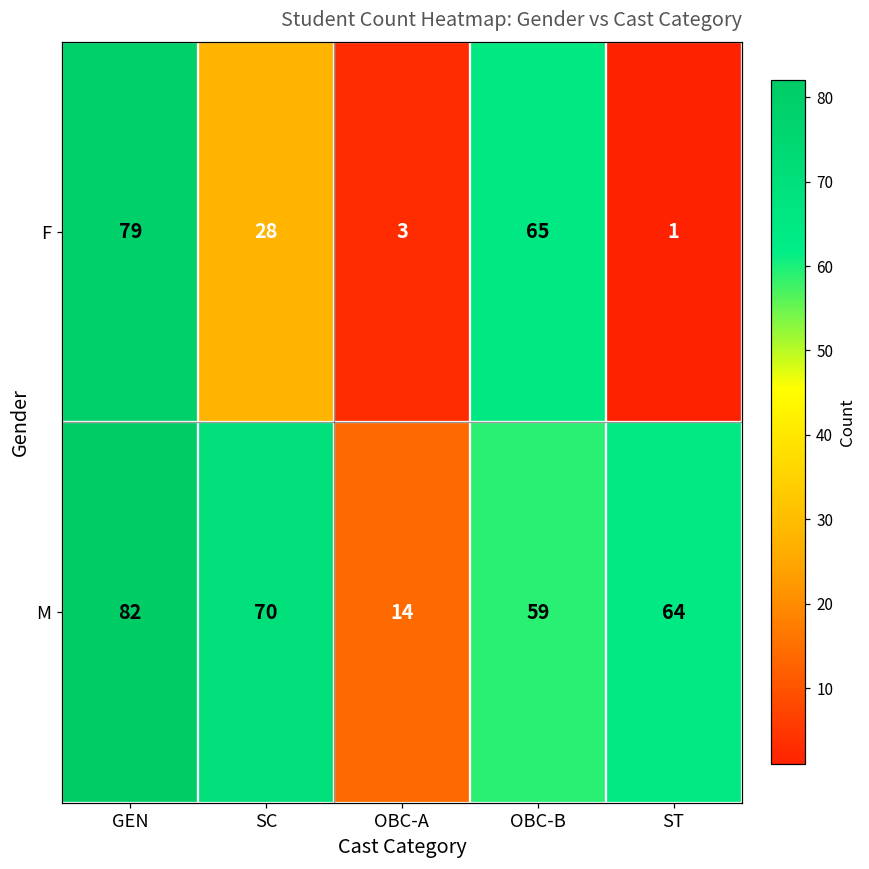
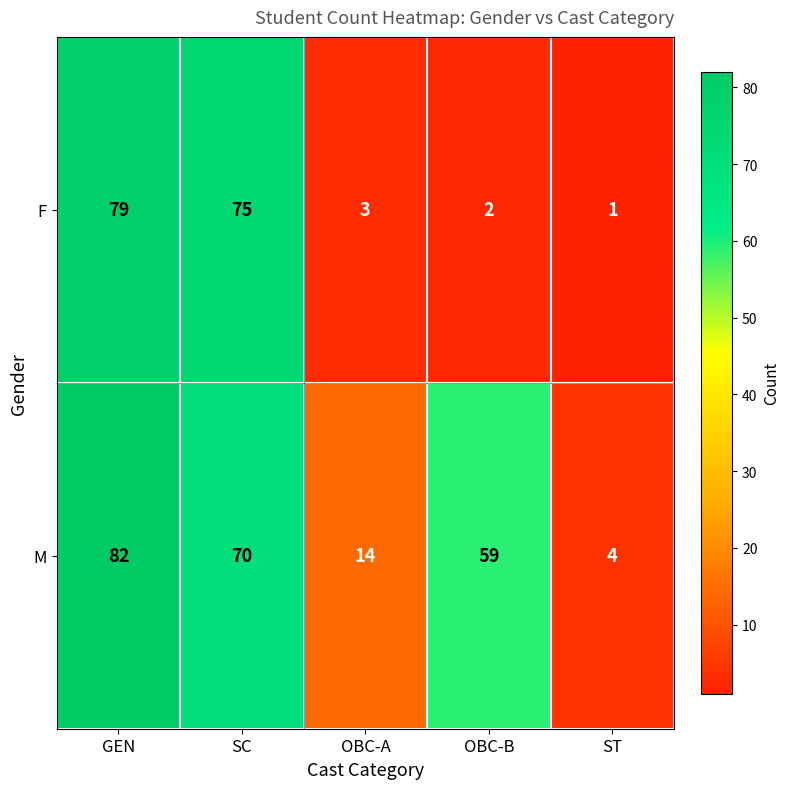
F, SC: 28 -> 75
F, OBC-B: 65 -> 2
M, ST: 64 -> 4
